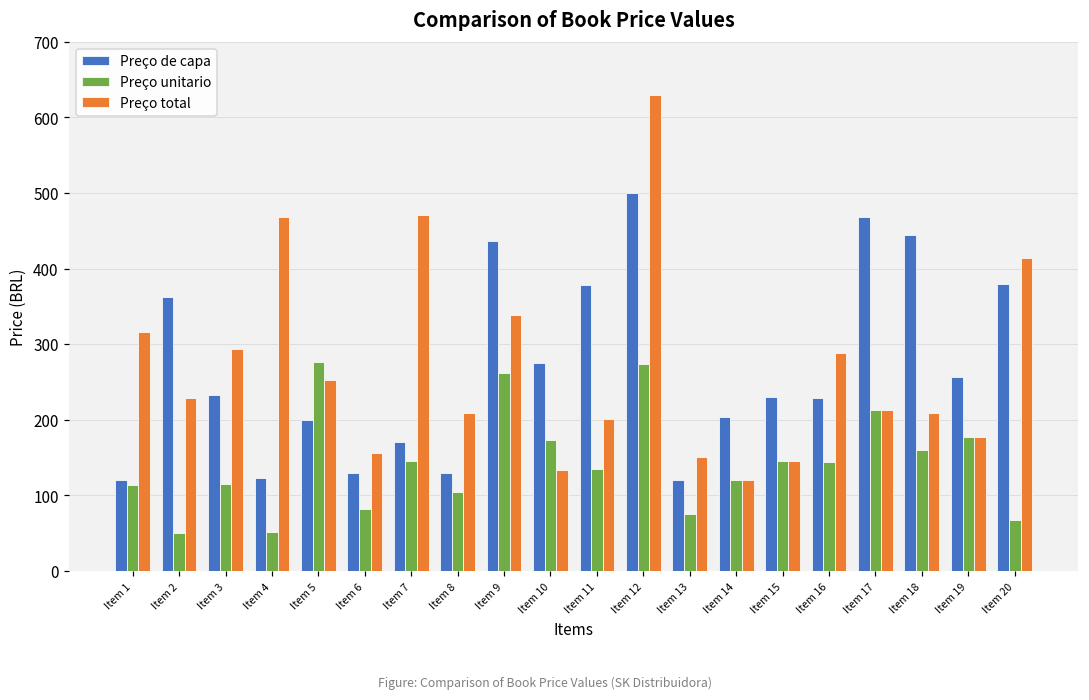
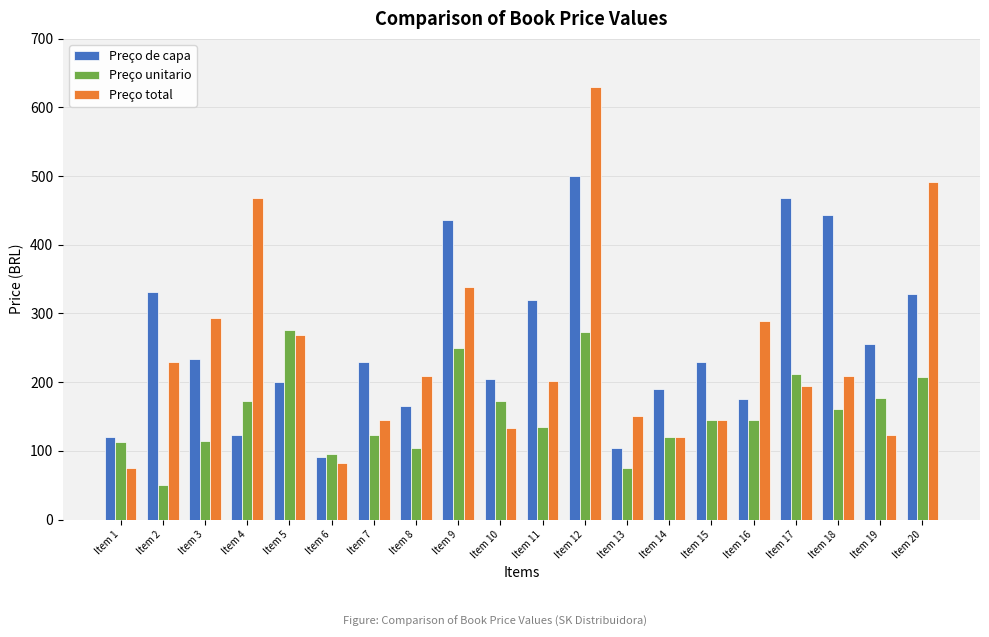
Preço total, Item 1: 320 -> 80
Preço de capa, Item 2: 360 -> 330
Preço unitario, Item 4: 50 -> 170
Preço total, Item 5: 250 -> 270
Preço de capa, Item 6: 130 -> 90
Preço unitario, Item 6: 80 -> 100
Preço total, Item 6: 160 -> 80
Preço de capa, Item 7: 170 -> 230
Preço unitario, Item 7: 140 -> 120
Preço total, Item 7: 470 -> 140
Preço de capa, Item 8: 130 -> 170
Preço unitario, Item 9: 260 -> 250
Preço de capa, Item 10: 280 -> 200
Preço de capa, Item 11: 380 -> 320
Preço de capa, Item 13: 120 -> 100
Preço de capa, Item 14: 200 -> 190
Preço de capa, Item 16: 230 -> 180
Preço total, Item 17: 210 -> 190
Preço total, Item 19: 180 -> 120
Preço de capa, Item 20: 380 -> 330
Preço unitario, Item 20: 70 -> 210
Preço total, Item 20: 410 -> 490
